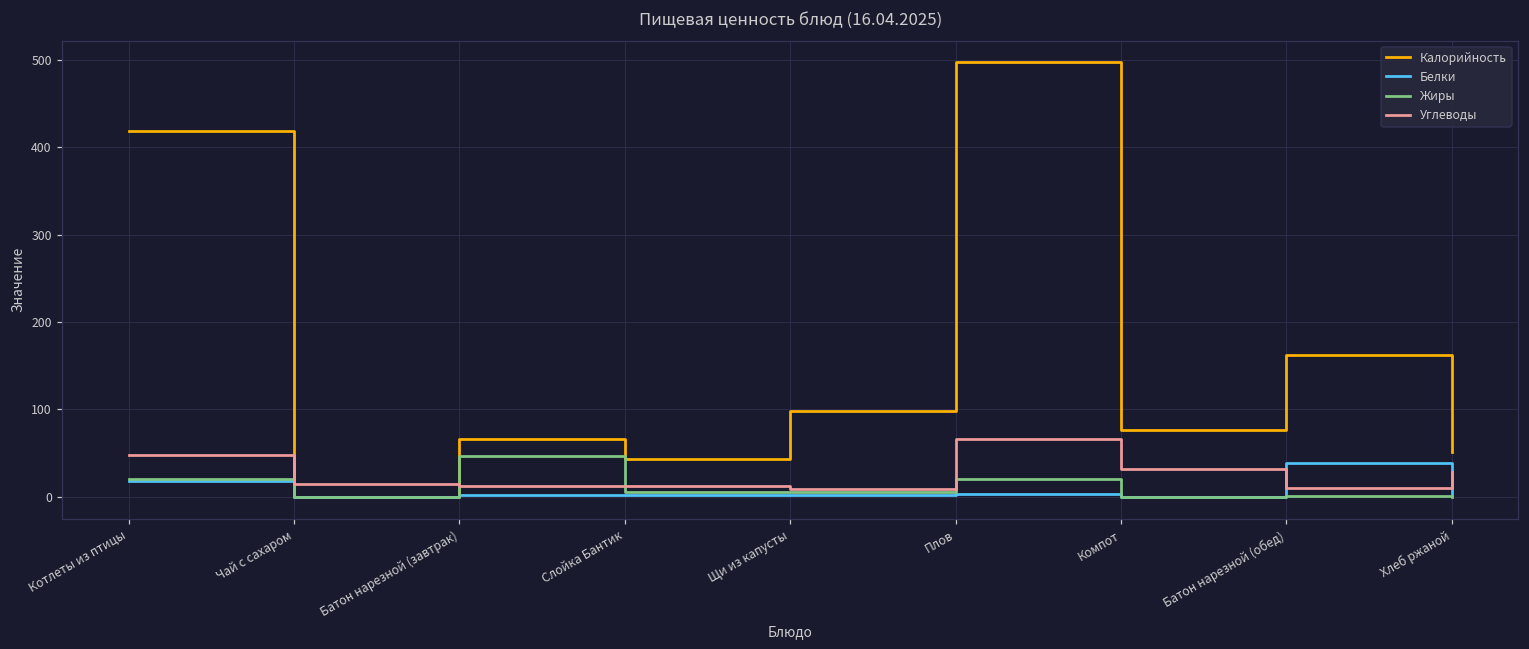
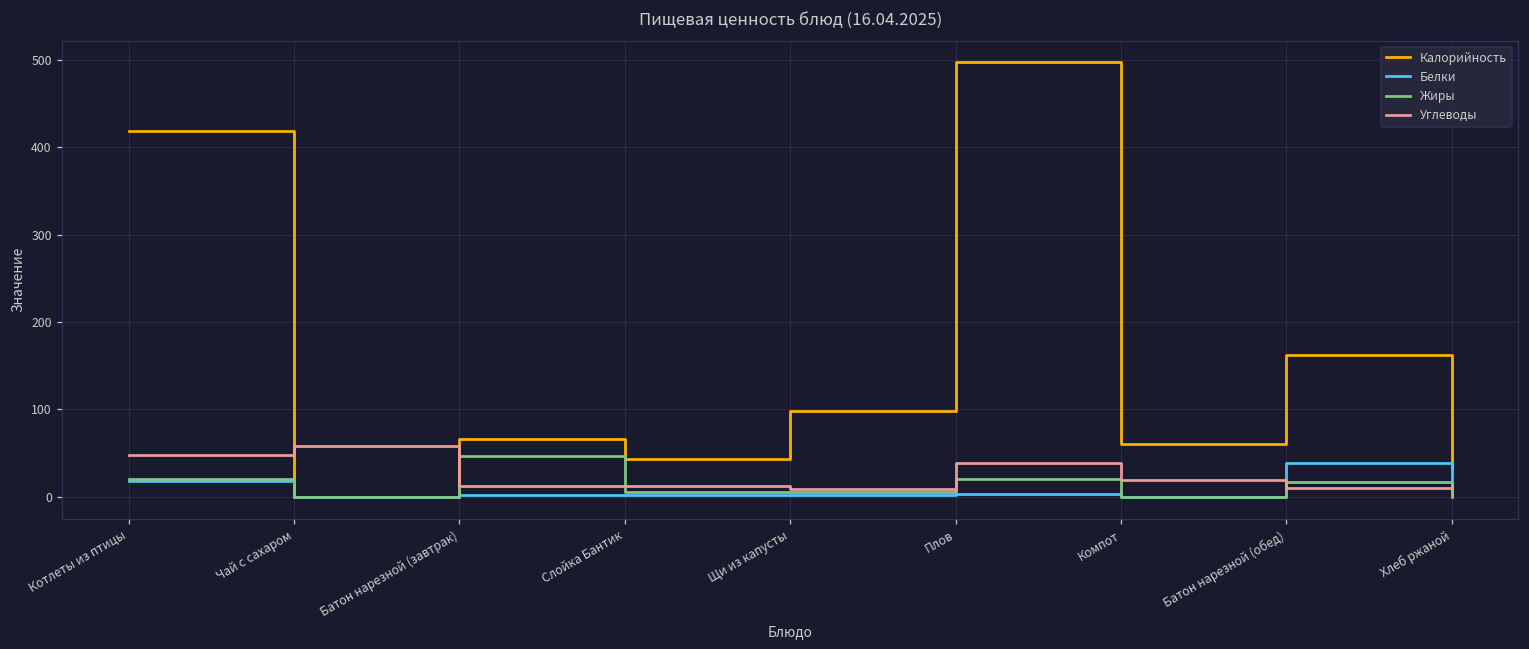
Углеводы, Чай с сахаром: 20 -> 60
Углеводы, Плов: 70 -> 40
Калорийность, Компот: 80 -> 60
Углеводы, Компот: 30 -> 20
Жиры, Батон нарезной (обед): 0 -> 20
Калорийность, Хлеб ржаной: 50 -> 30
Углеводы, Хлеб ржаной: 30 -> 10
